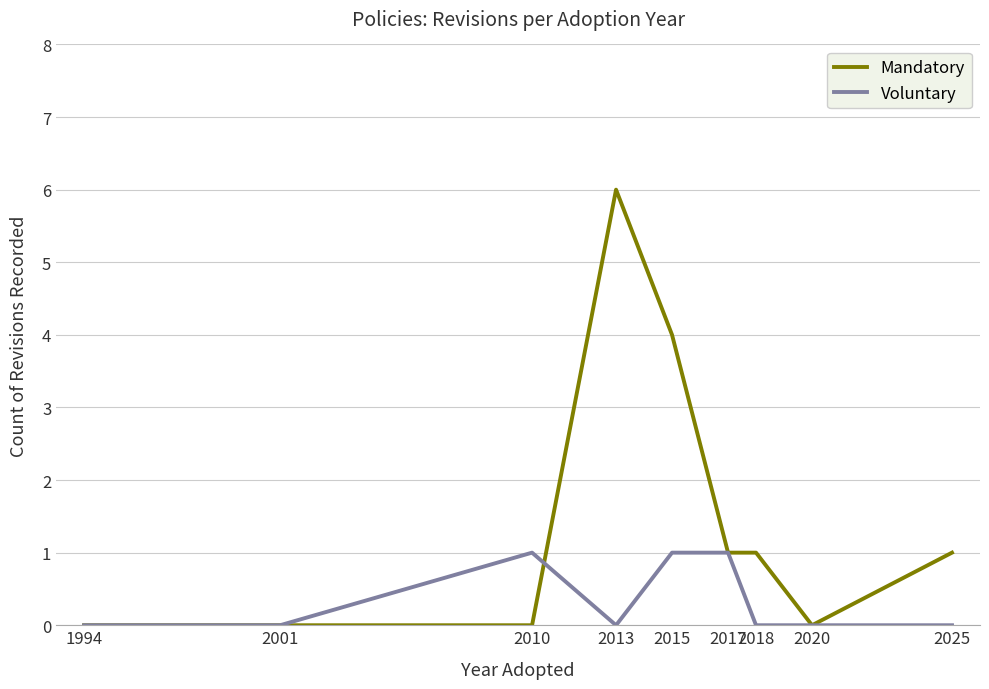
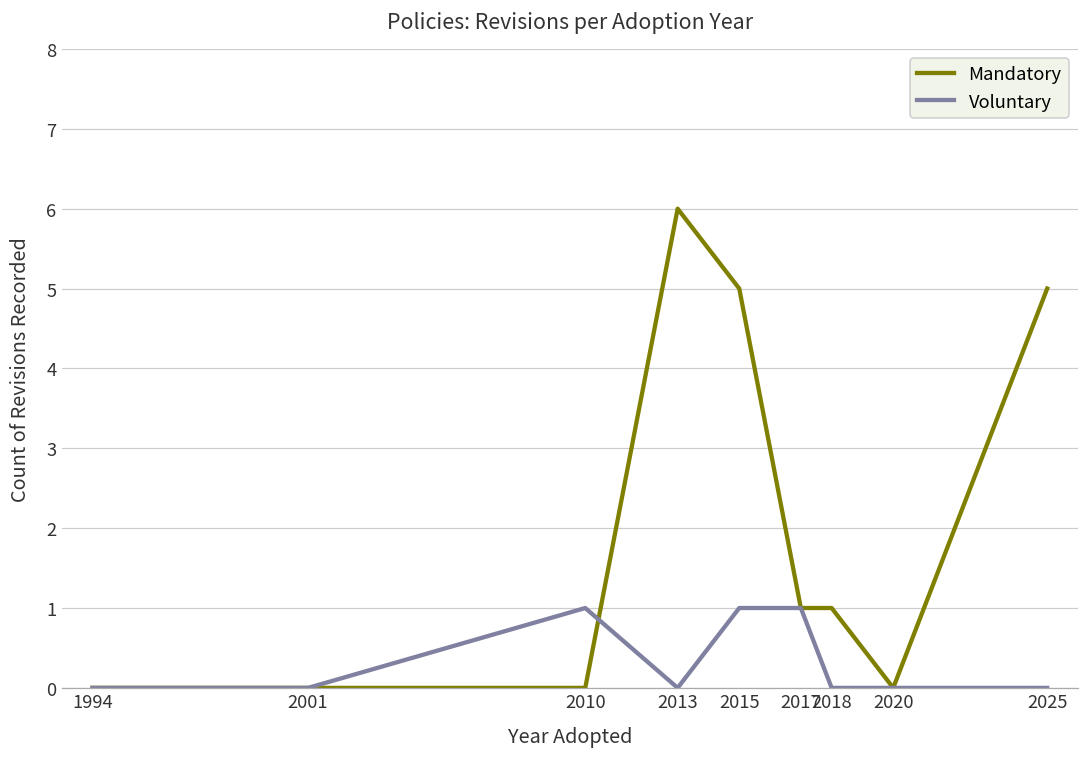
Mandatory, 2015: 4 -> 5
Mandatory, 2025: 1 -> 5
